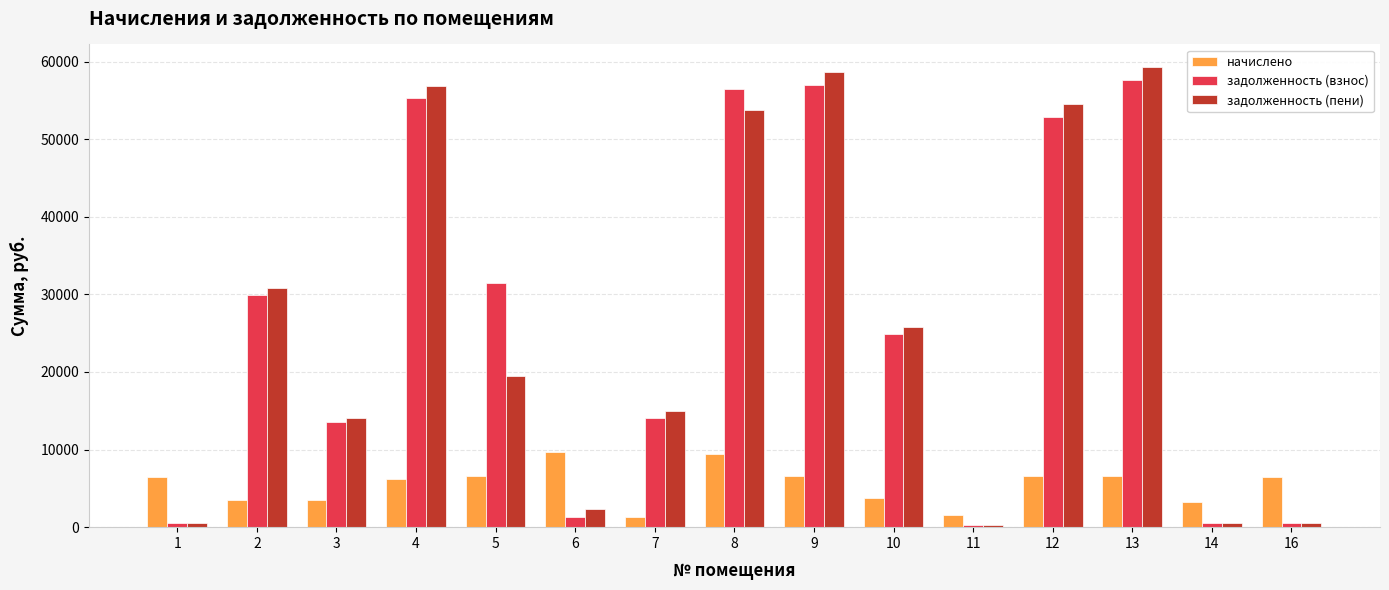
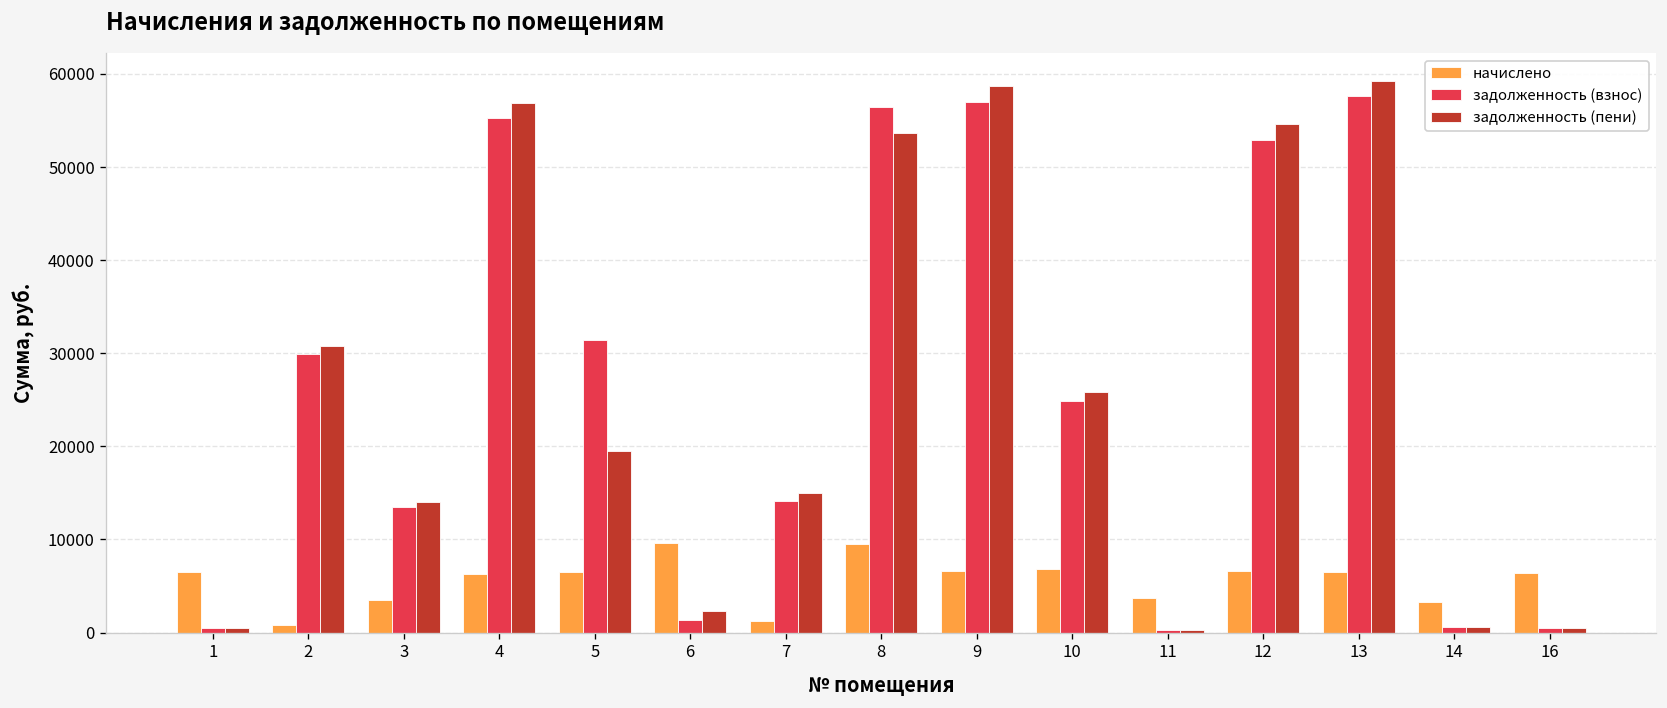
начислено, 2: 4000 -> 1000
начислено, 10: 4000 -> 7000
начислено, 11: 2000 -> 4000
